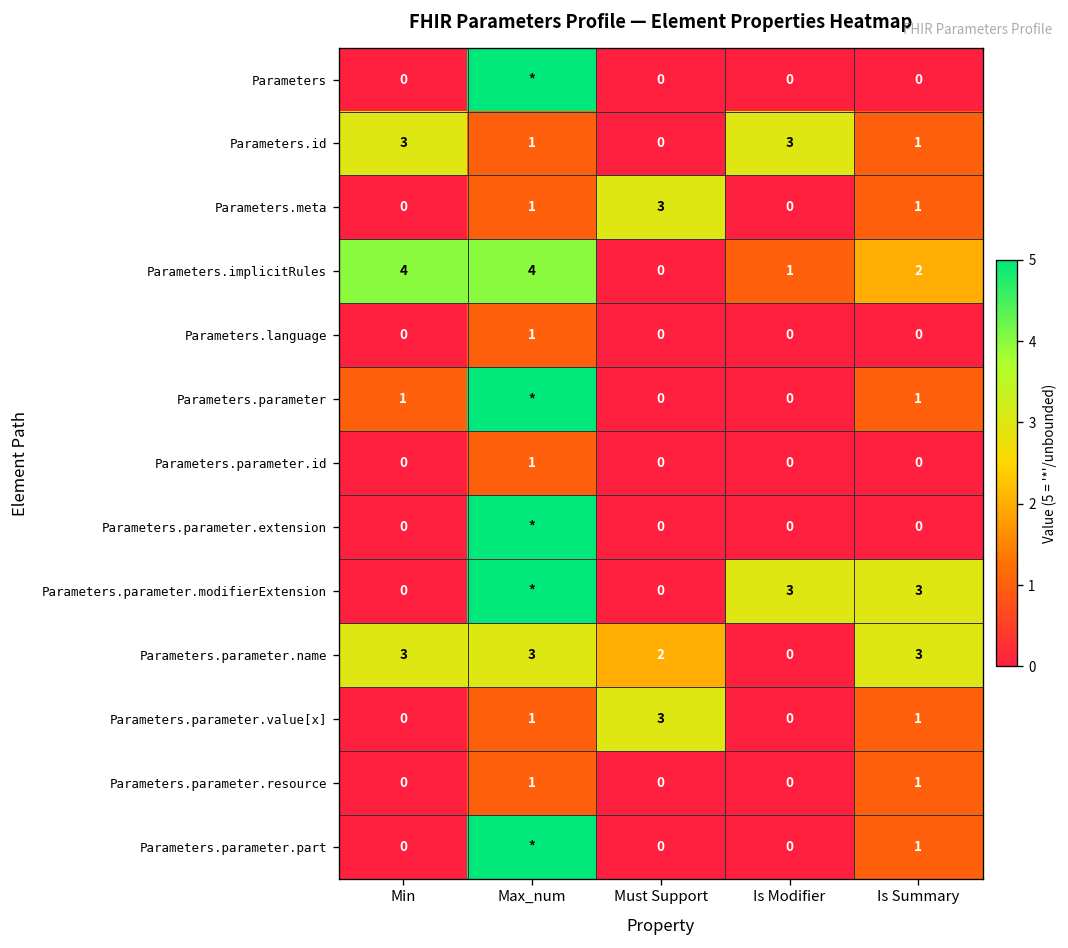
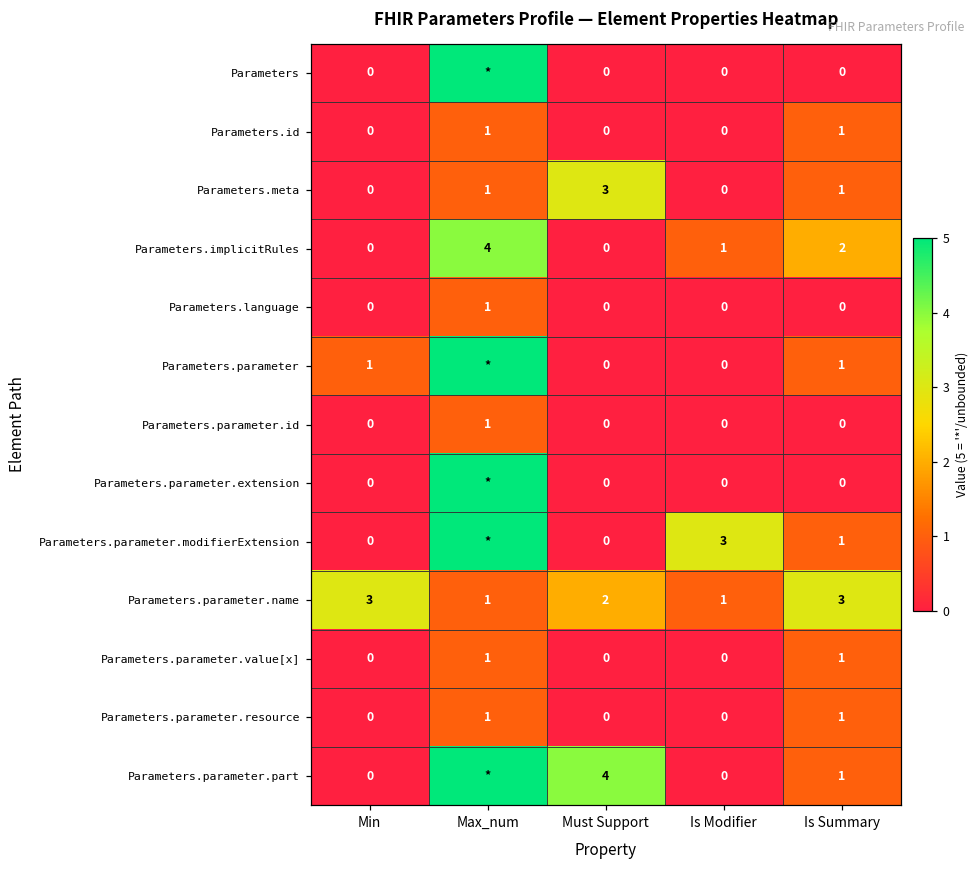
Parameters.id, Min: 3 -> 0
Parameters.id, Is Modifier: 3 -> 0
Parameters.implicitRules, Min: 4 -> 0
Parameters.parameter.modifierExtension, Is Summary: 3 -> 1
Parameters.parameter.name, Max_num: 3 -> 1
Parameters.parameter.name, Is Modifier: 0 -> 1
Parameters.parameter.value[x], Must Support: 3 -> 0
Parameters.parameter.part, Must Support: 0 -> 4
